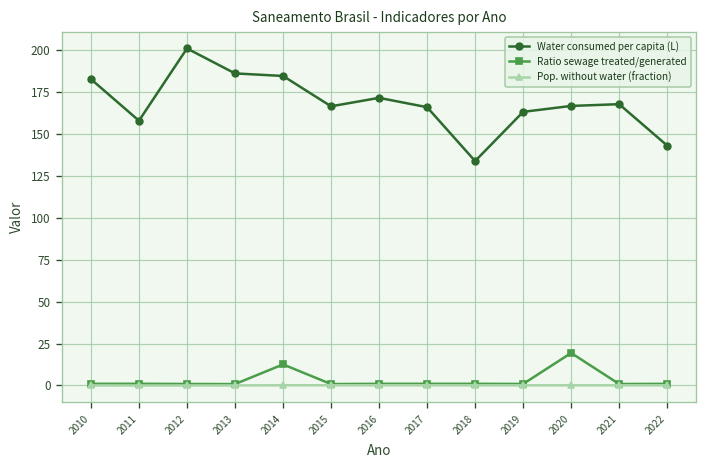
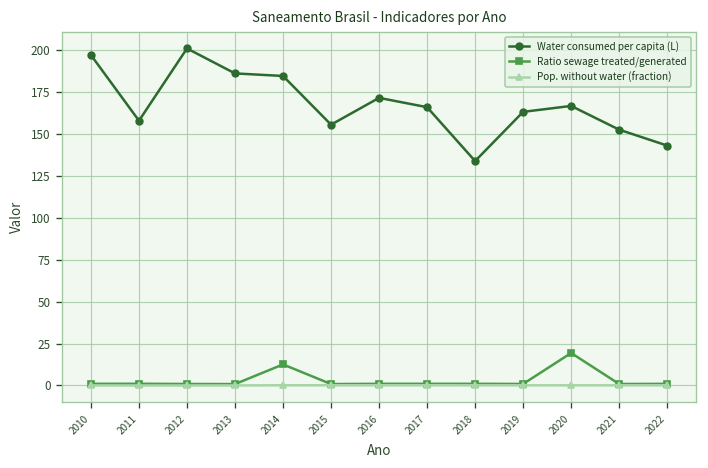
Water consumed per capita (L), 2010: 183 -> 197
Water consumed per capita (L), 2015: 167 -> 156
Water consumed per capita (L), 2021: 168 -> 153
